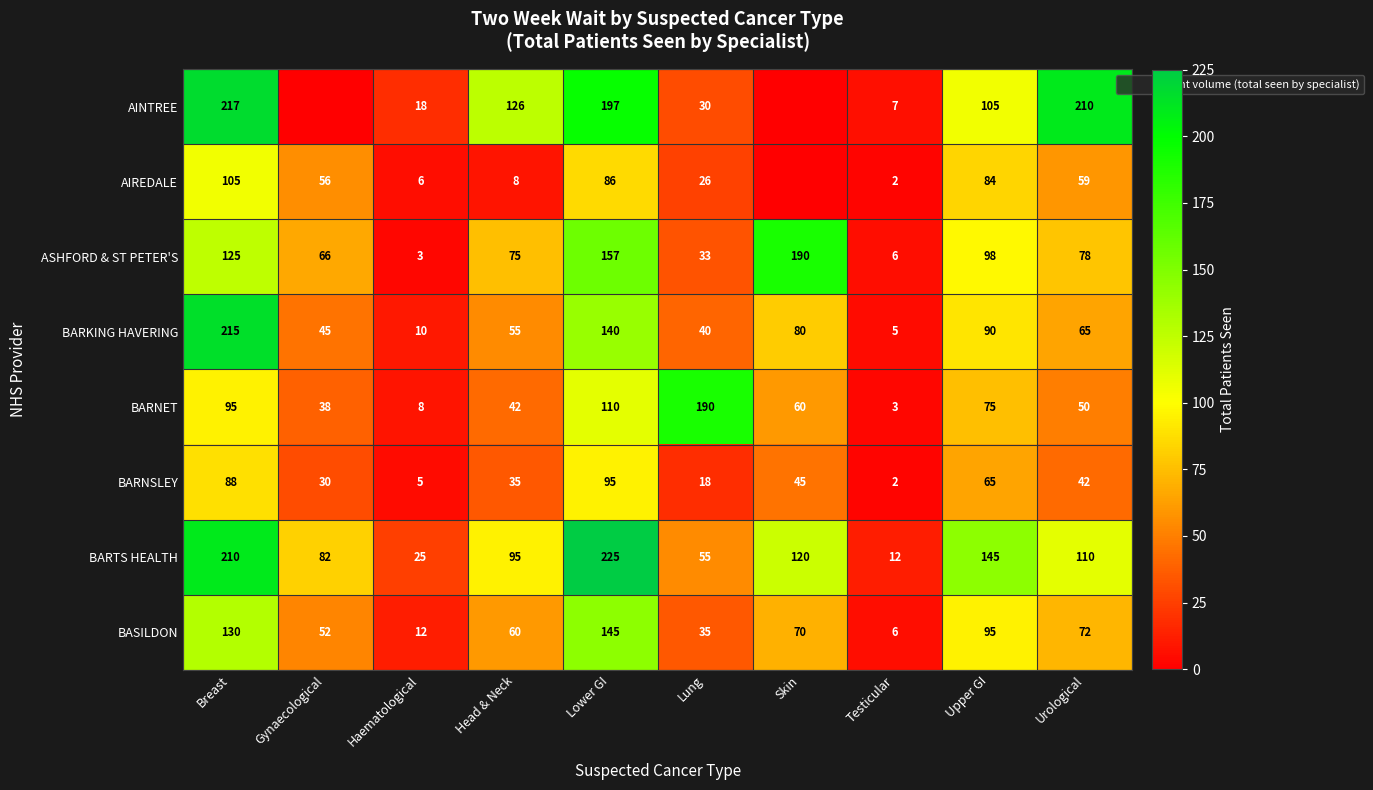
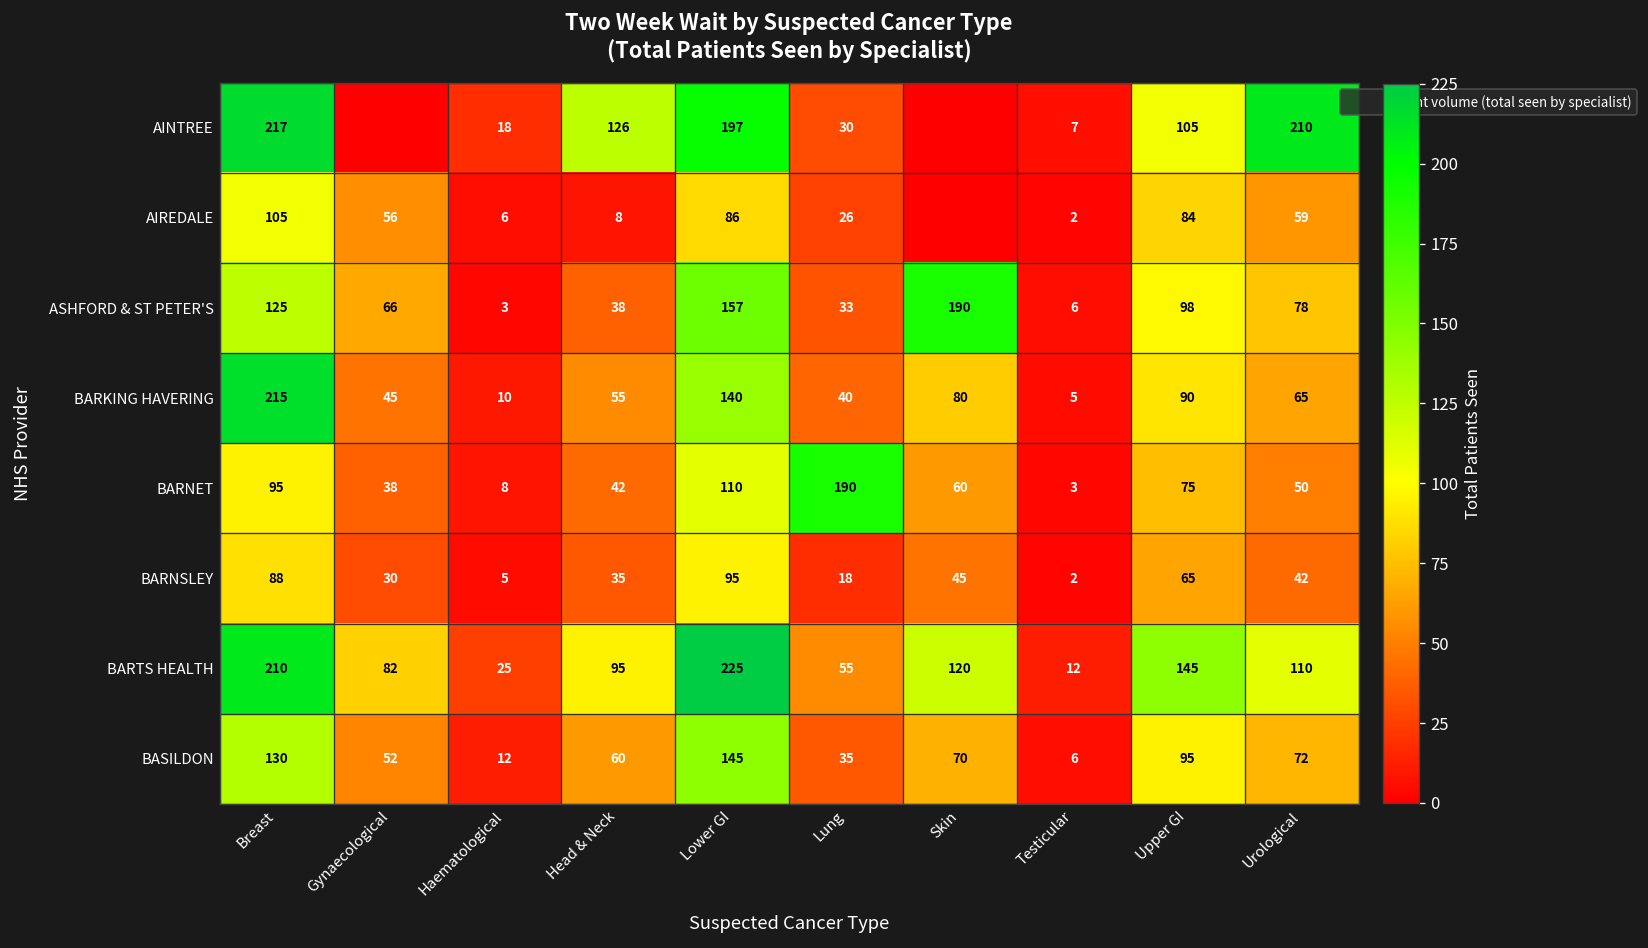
ASHFORD & ST PETER'S, Head & Neck: 75 -> 38
